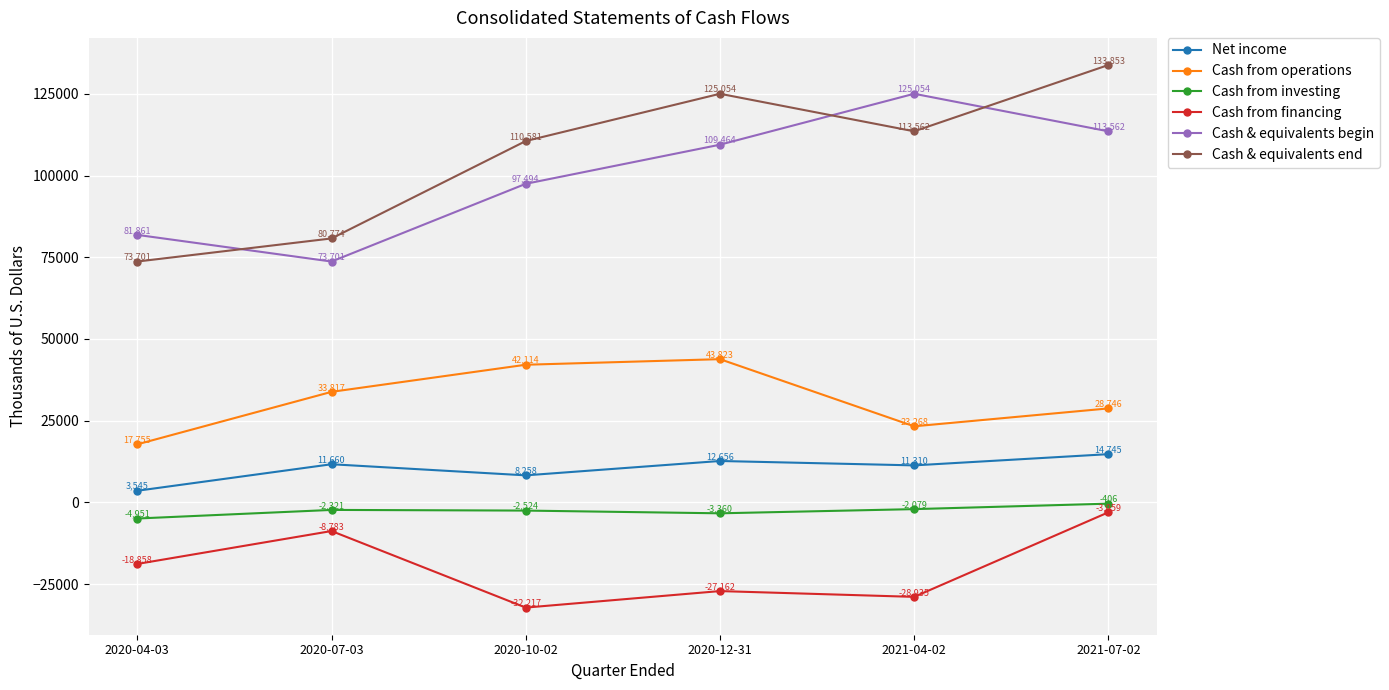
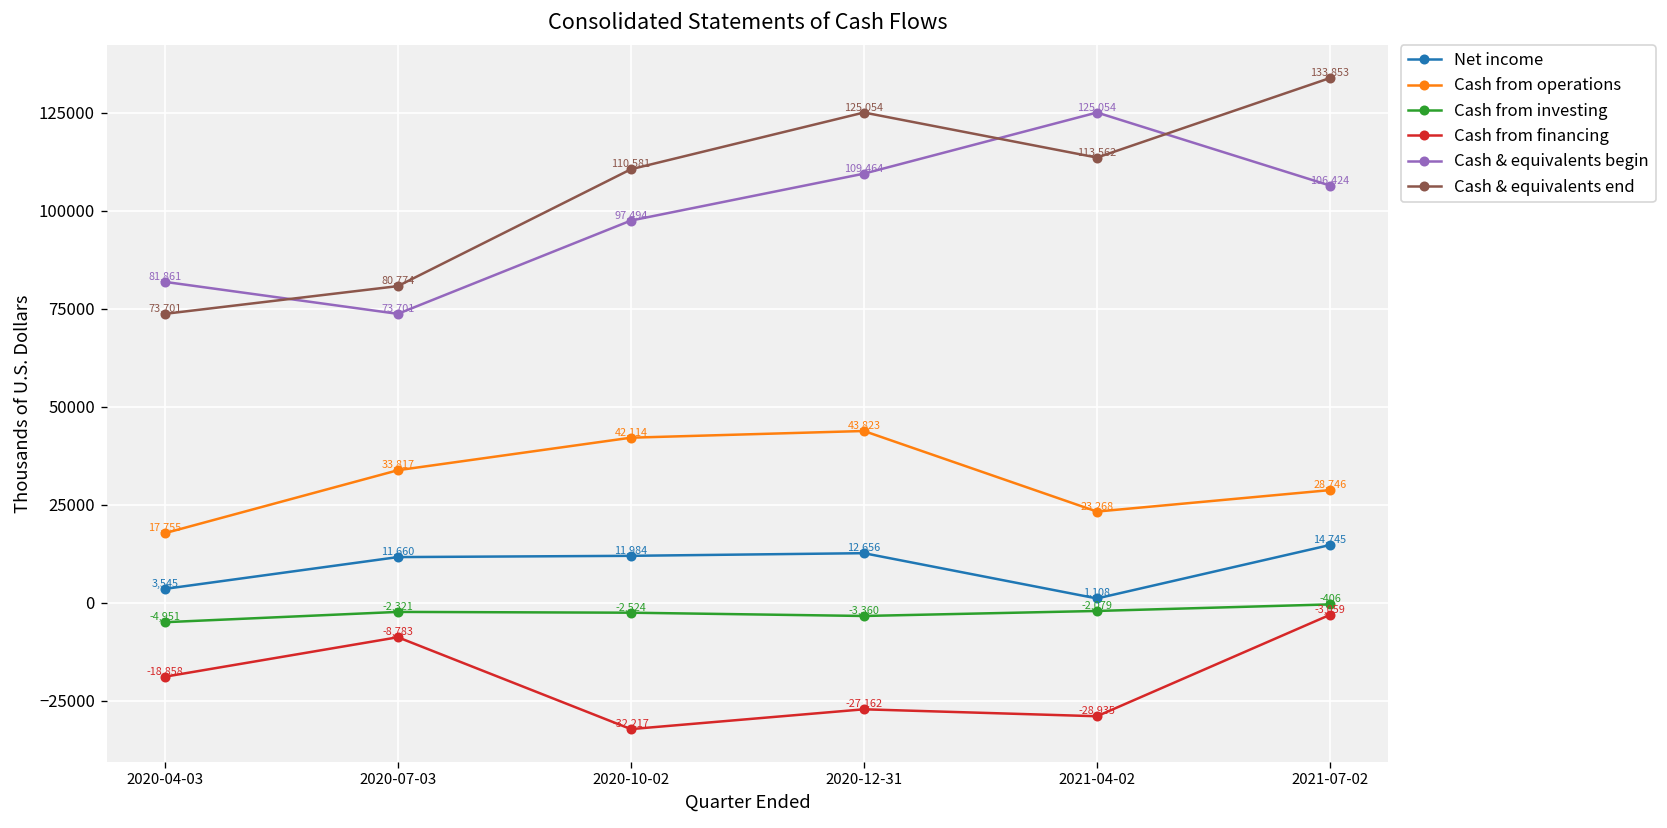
Net income, 2020-10-02: 8,258 -> 11,984
Net income, 2021-04-02: 11,310 -> 1,108
Cash & equivalents begin, 2021-07-02: 113,562 -> 106,424
